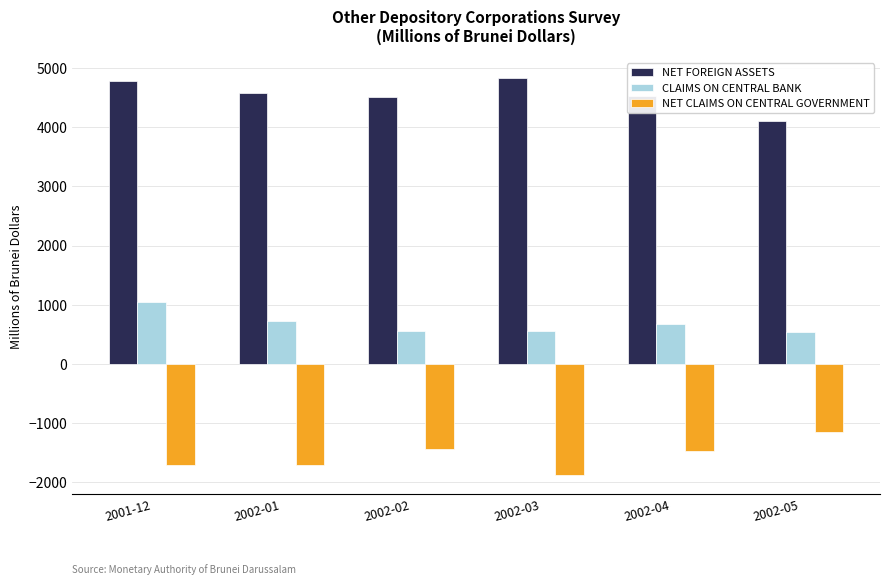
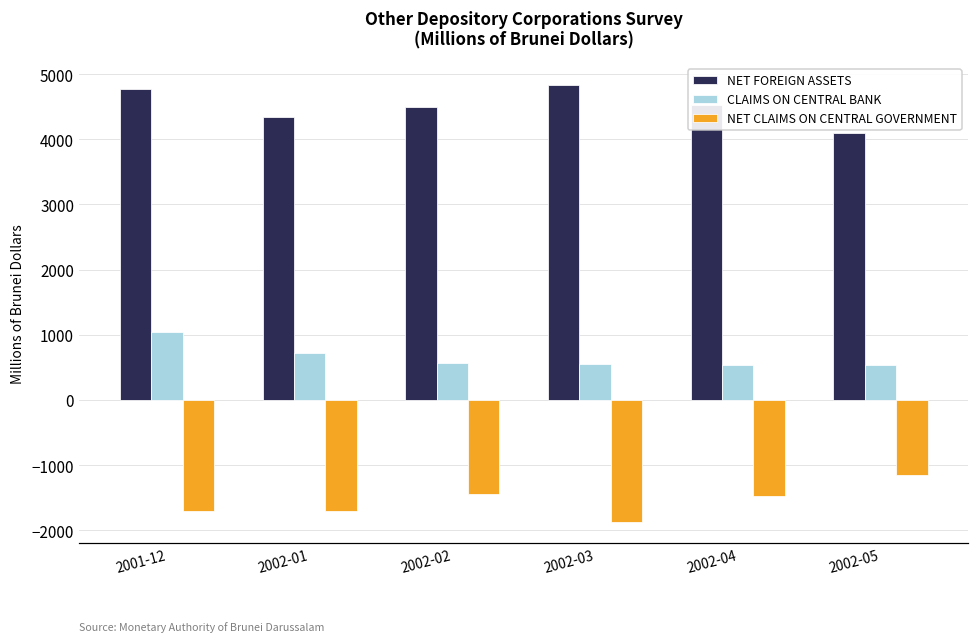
NET FOREIGN ASSETS, 2002-01: 4600 -> 4300
CLAIMS ON CENTRAL BANK, 2002-04: 700 -> 500
